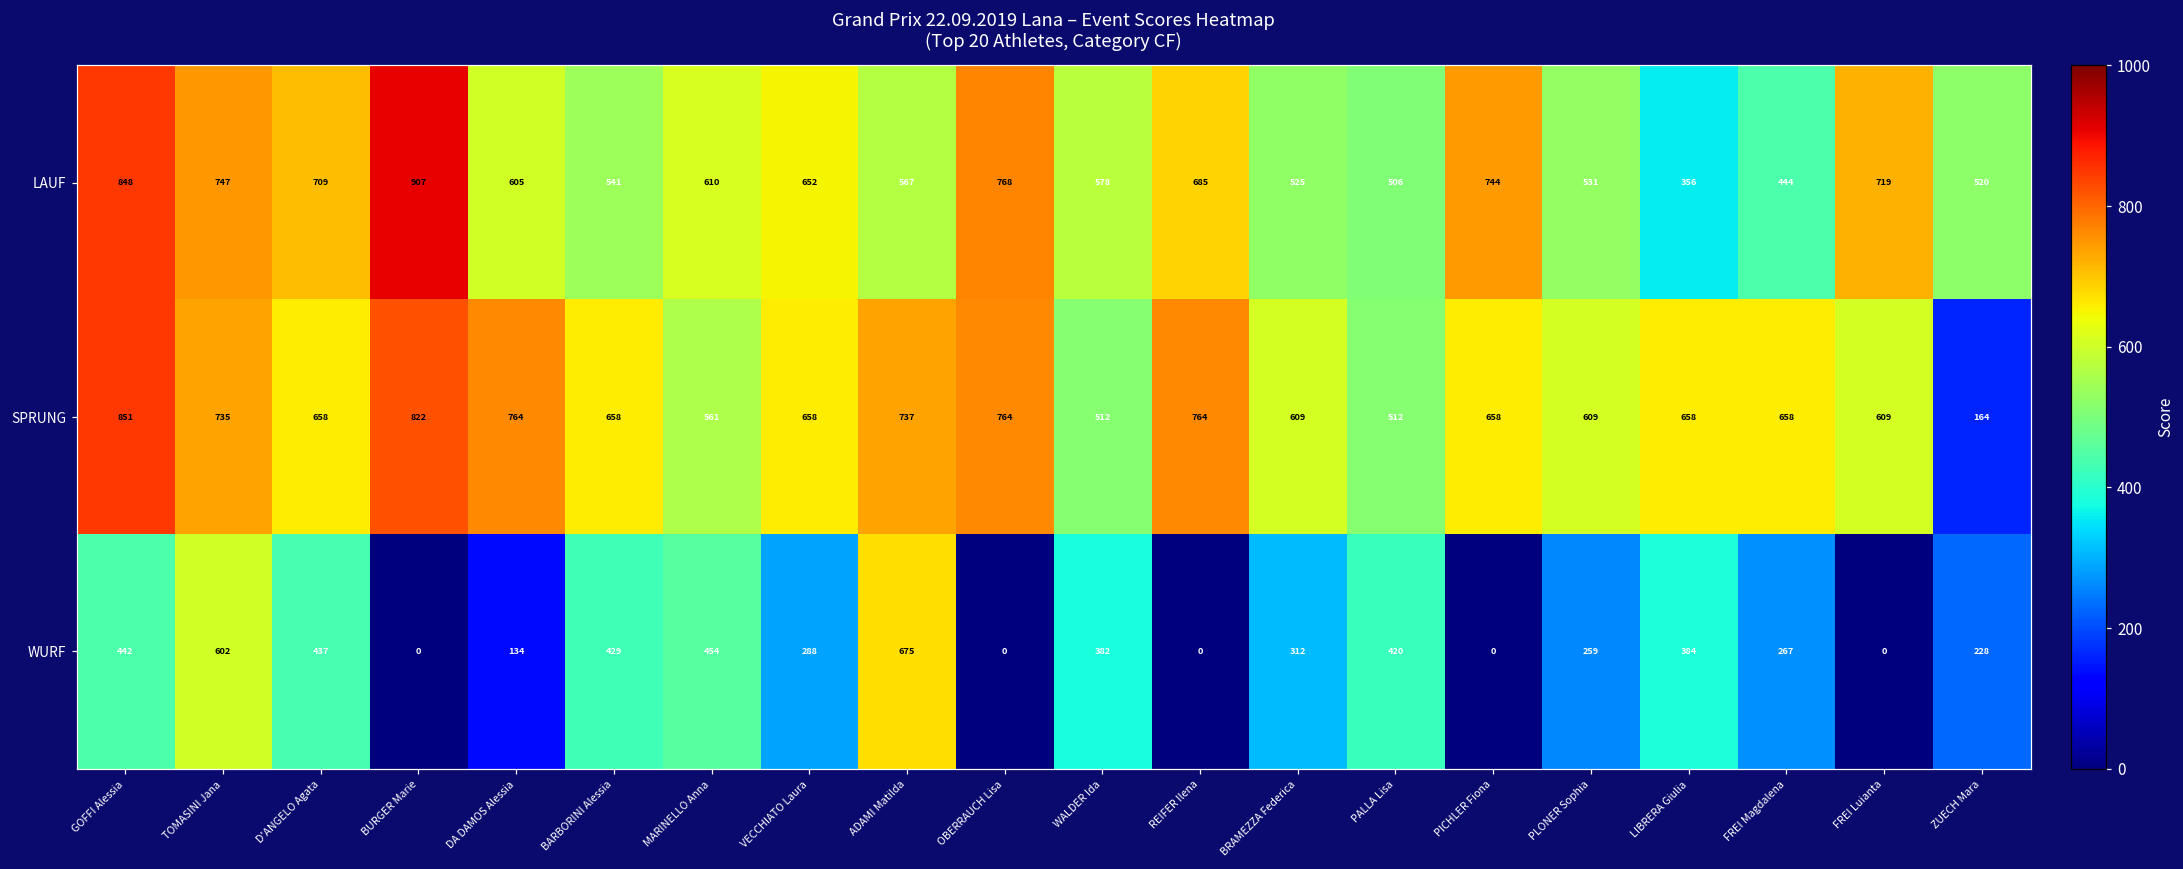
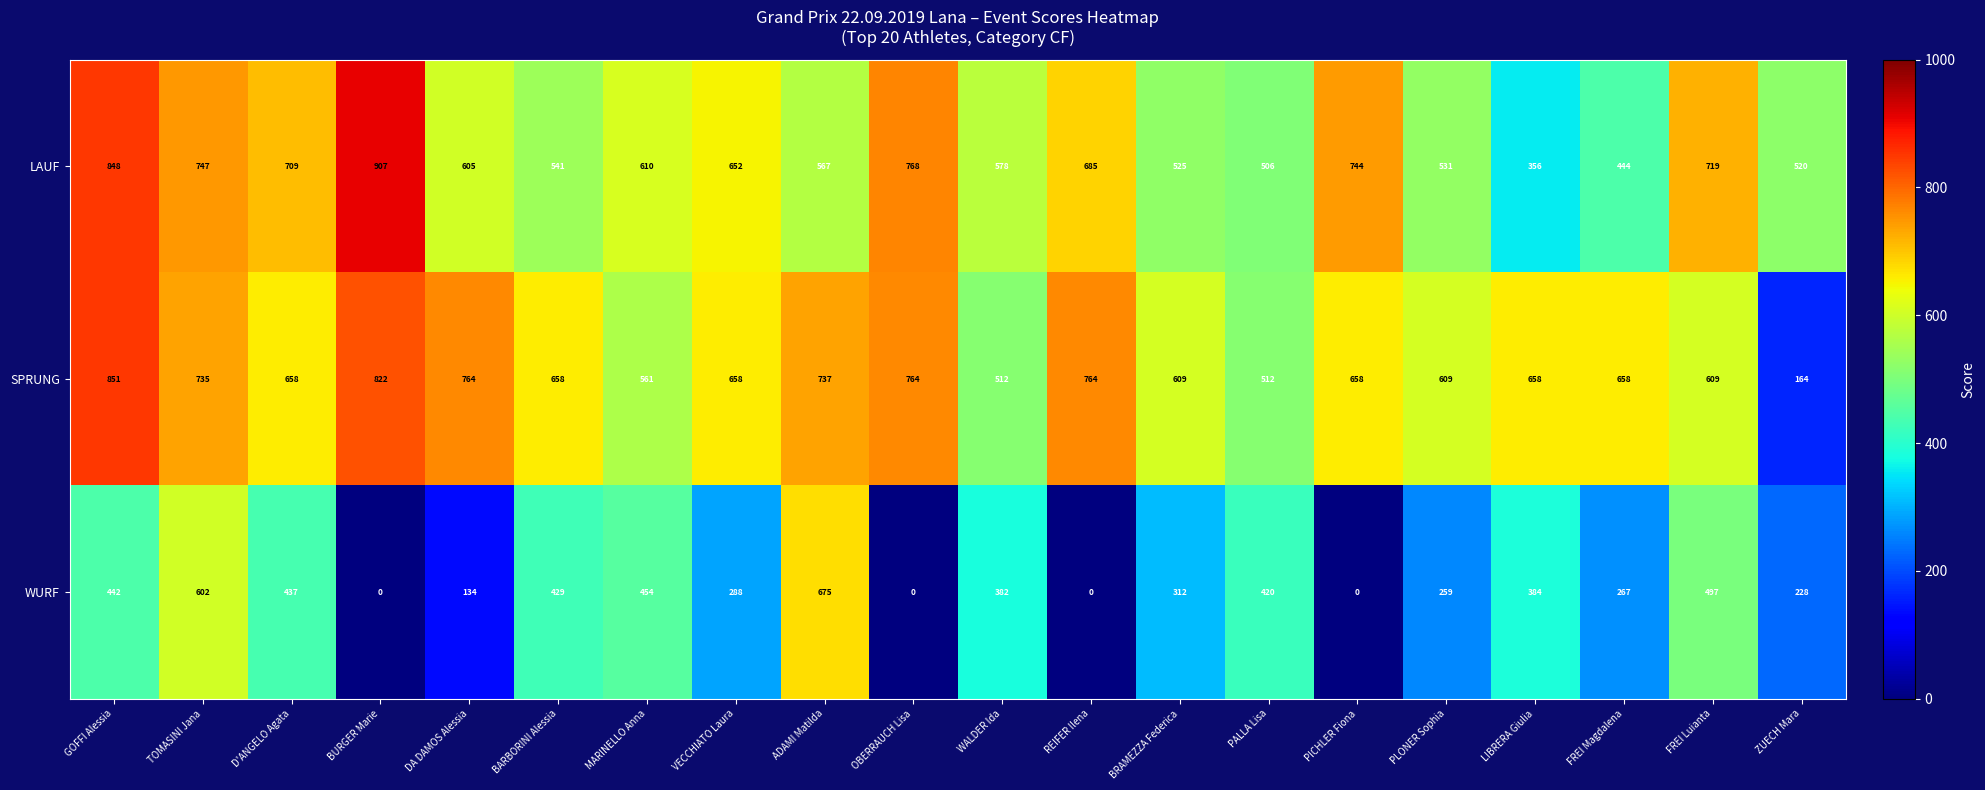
WURF, FREI Luianta: 0 -> 497
